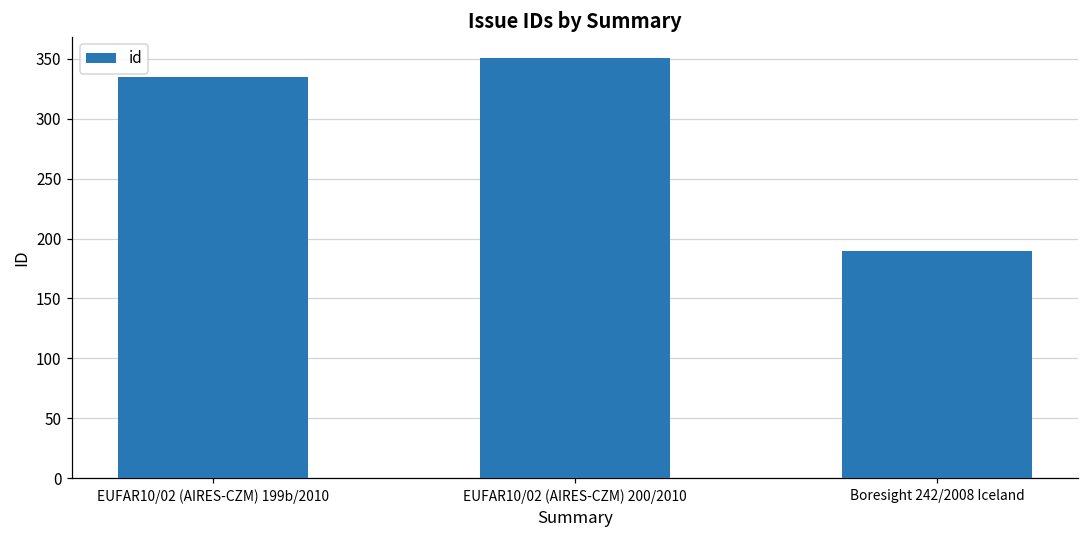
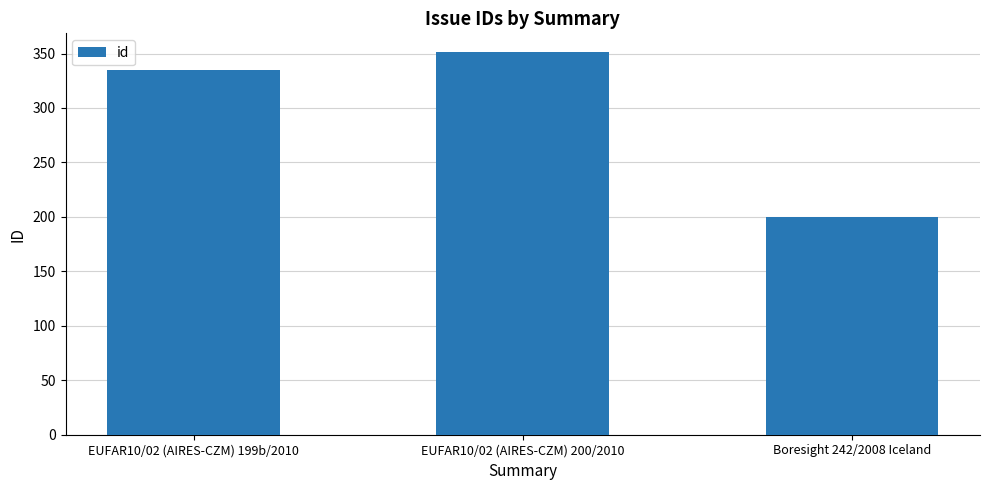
Boresight 242/2008 Iceland: 190 -> 200
